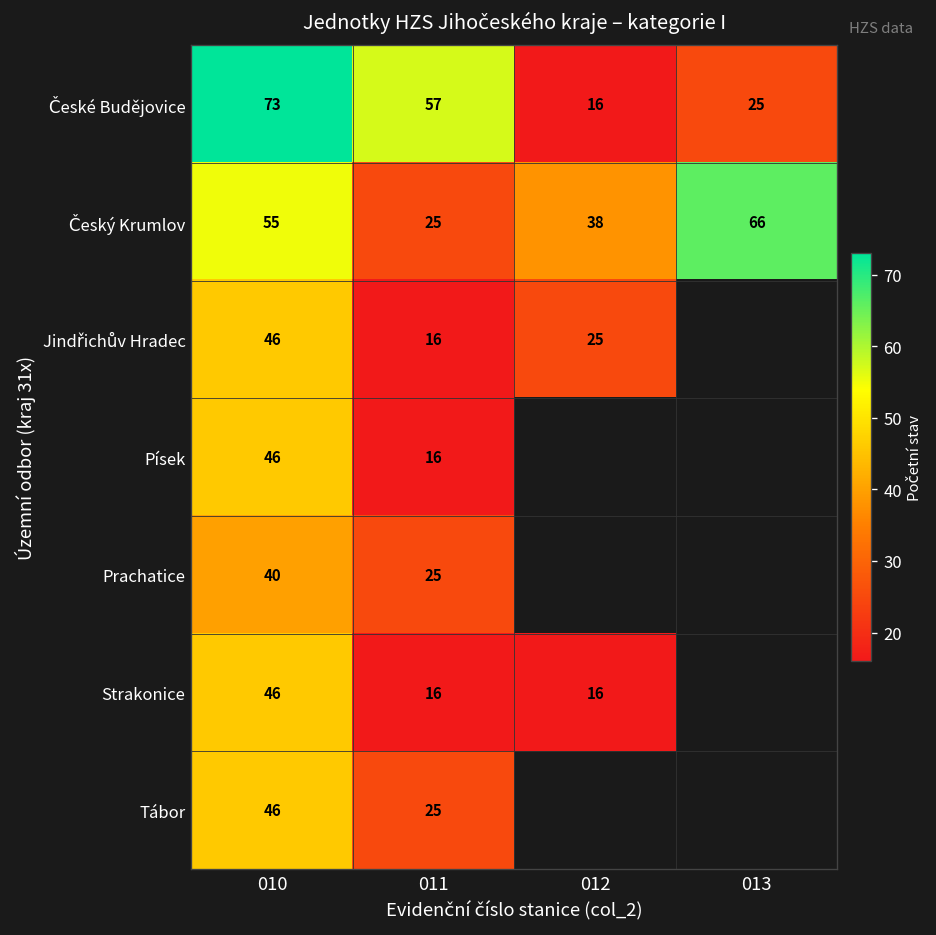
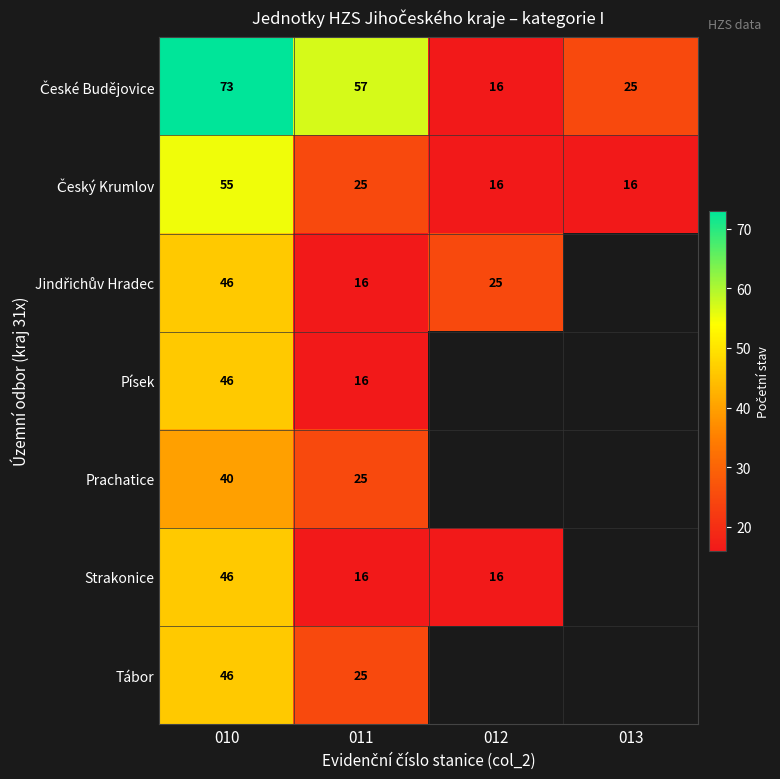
Český Krumlov, 012: 38 -> 16
Český Krumlov, 013: 66 -> 16
